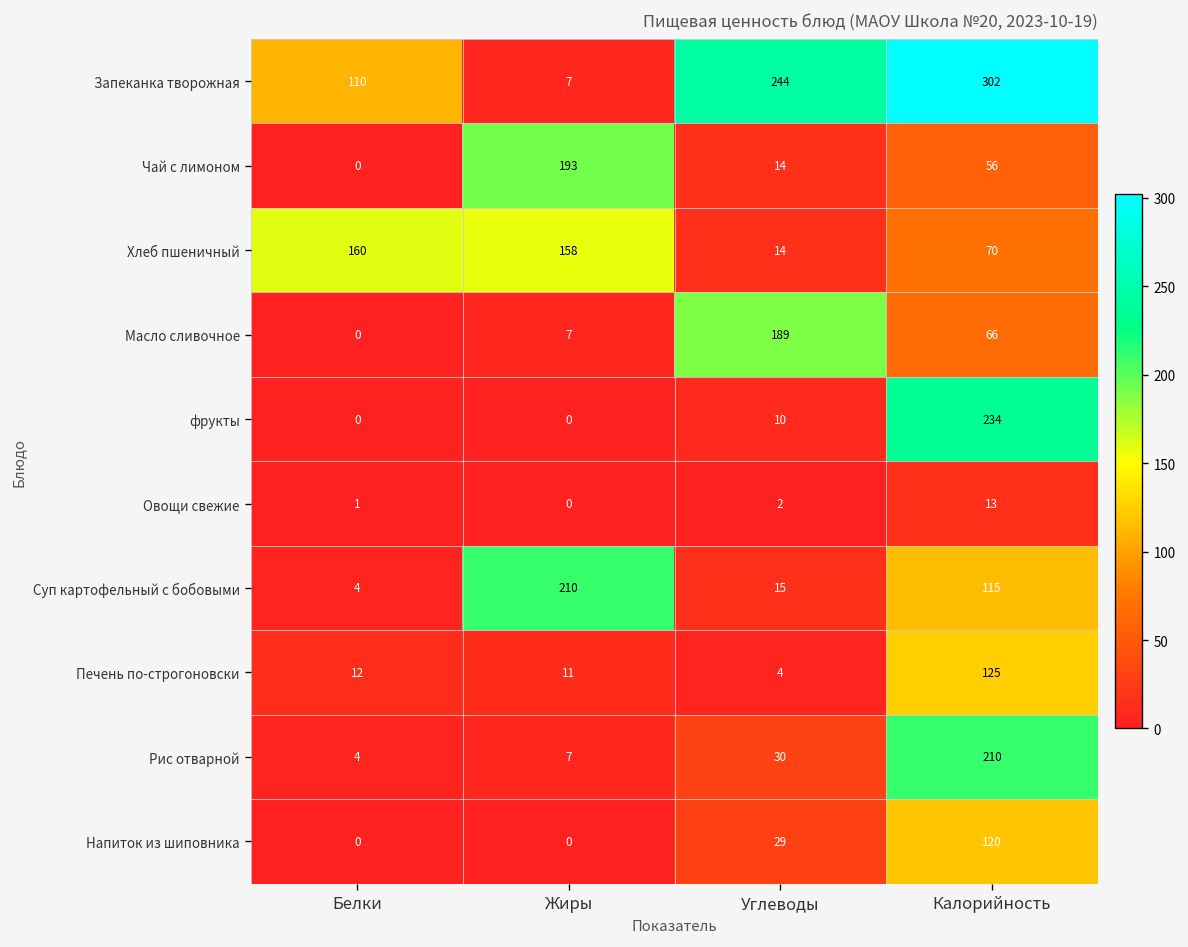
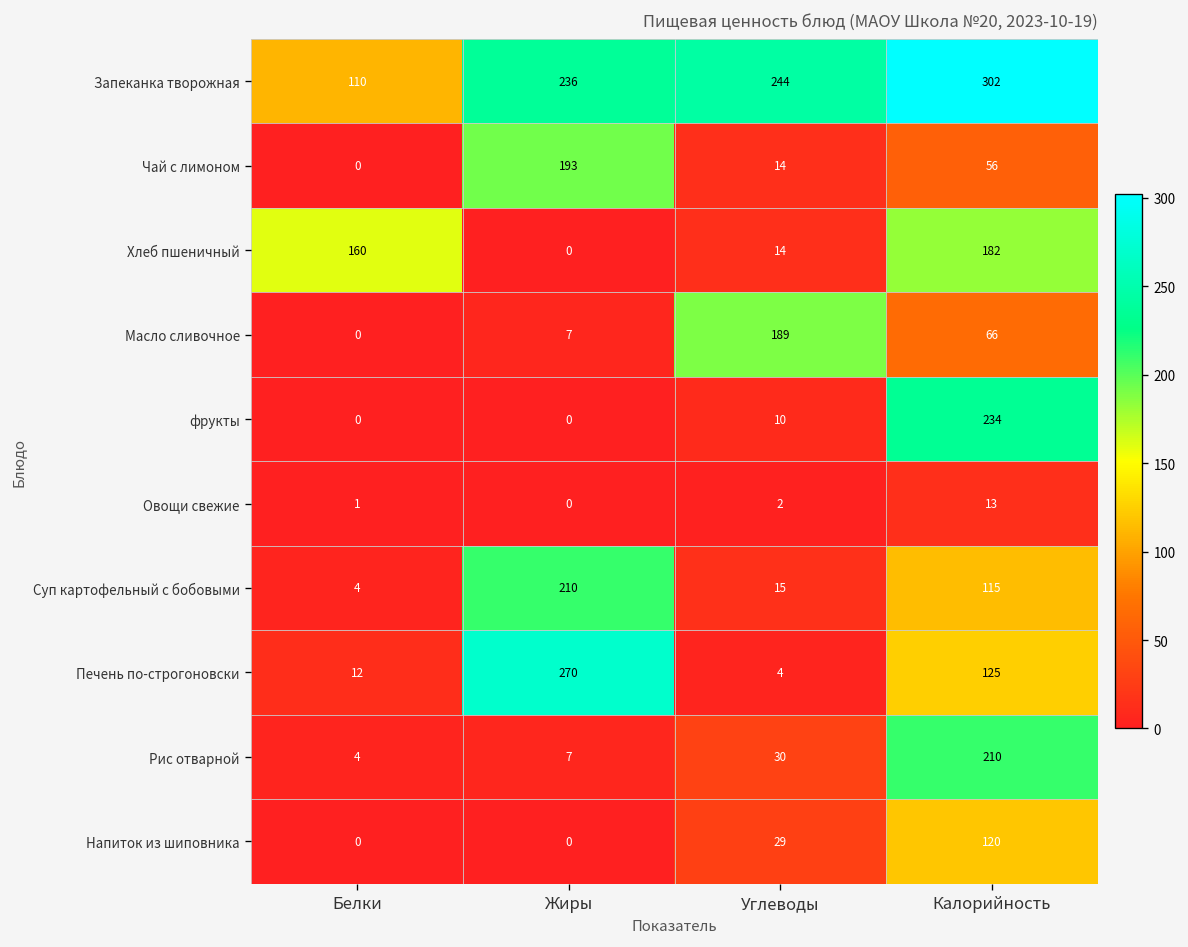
Запеканка творожная, Жиры: 7 -> 236
Хлеб пшеничный, Жиры: 158 -> 0
Хлеб пшеничный, Калорийность: 70 -> 182
Печень по-строгоновски, Жиры: 11 -> 270
